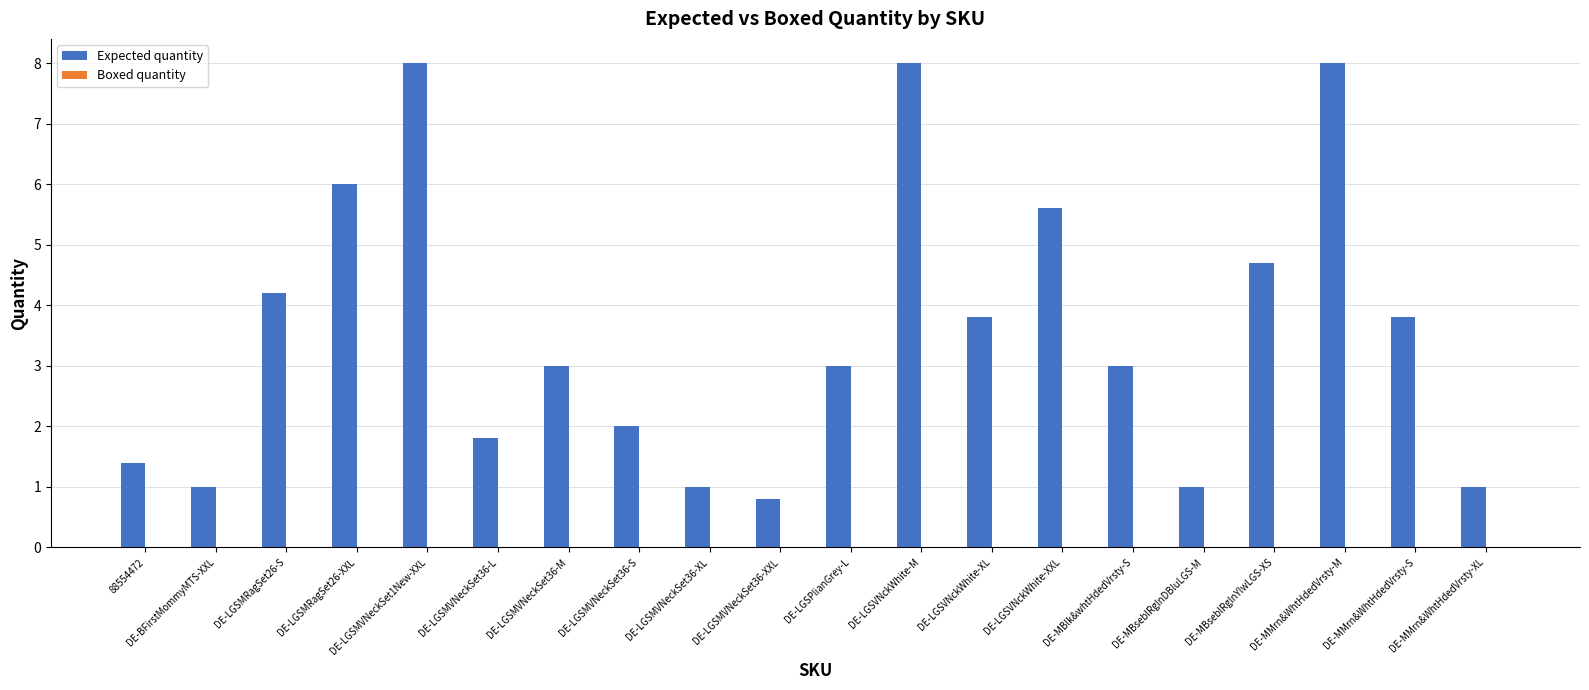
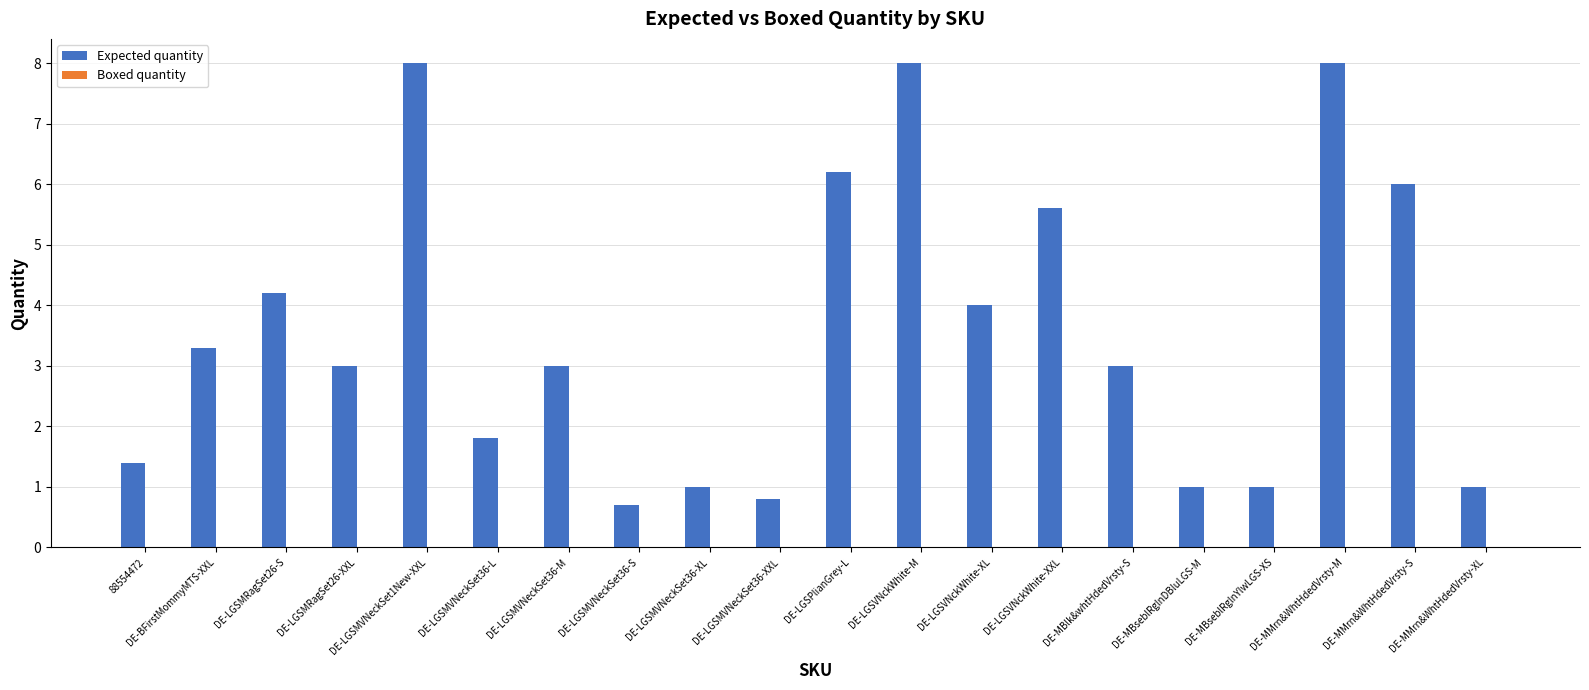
Expected quantity, DE-BFirstMommyMTS-XXL: 1.0 -> 3.3
Expected quantity, DE-LGSMRagSet26-XXL: 6 -> 3
Expected quantity, DE-LGSMVNeckSet36-S: 2.0 -> 0.7
Expected quantity, DE-LGSPlianGrey-L: 3.0 -> 6.2
Expected quantity, DE-LGSVNckWhite-XL: 3.8 -> 4.0
Expected quantity, DE-MBseblRglnYlwLGS-XS: 4.7 -> 1.0
Expected quantity, DE-MMrn&WhtHdedVrsty-S: 3.8 -> 6.0
